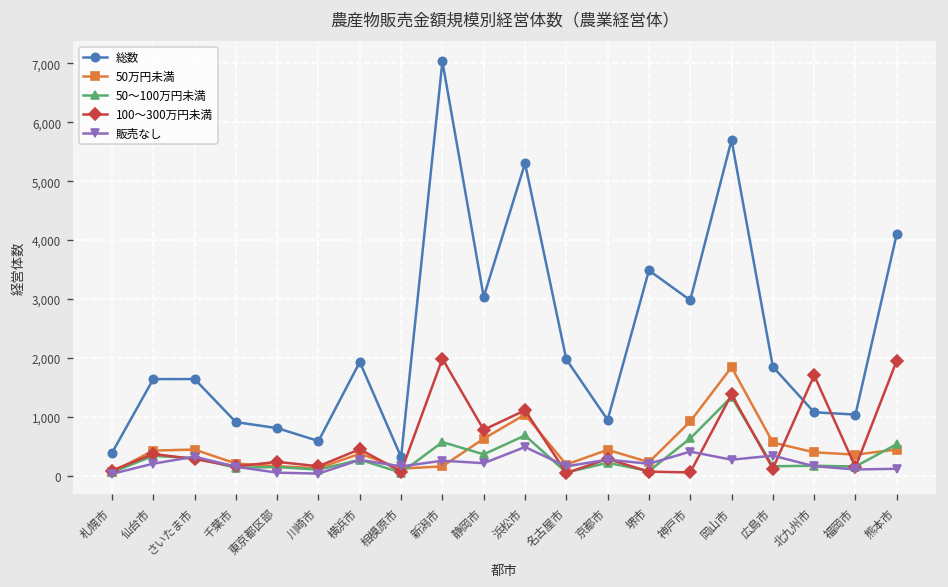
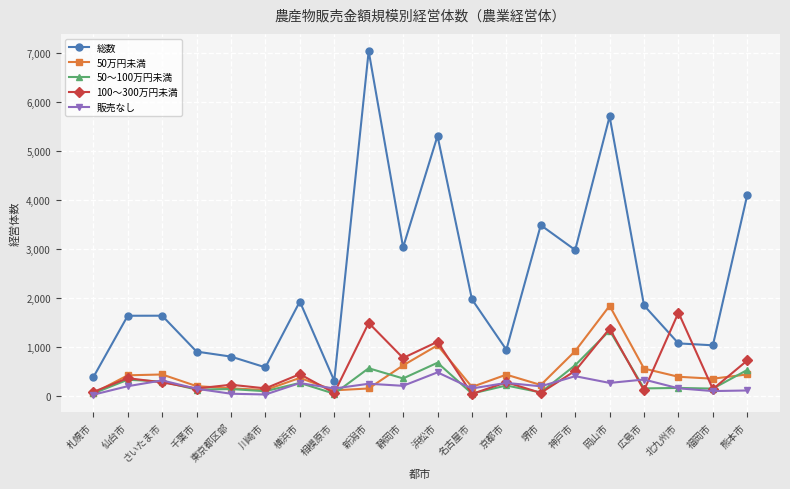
100～300万円未満, 新潟市: 2,000 -> 1,500
100～300万円未満, 神戸市: 100 -> 500
100～300万円未満, 熊本市: 2,000 -> 700
